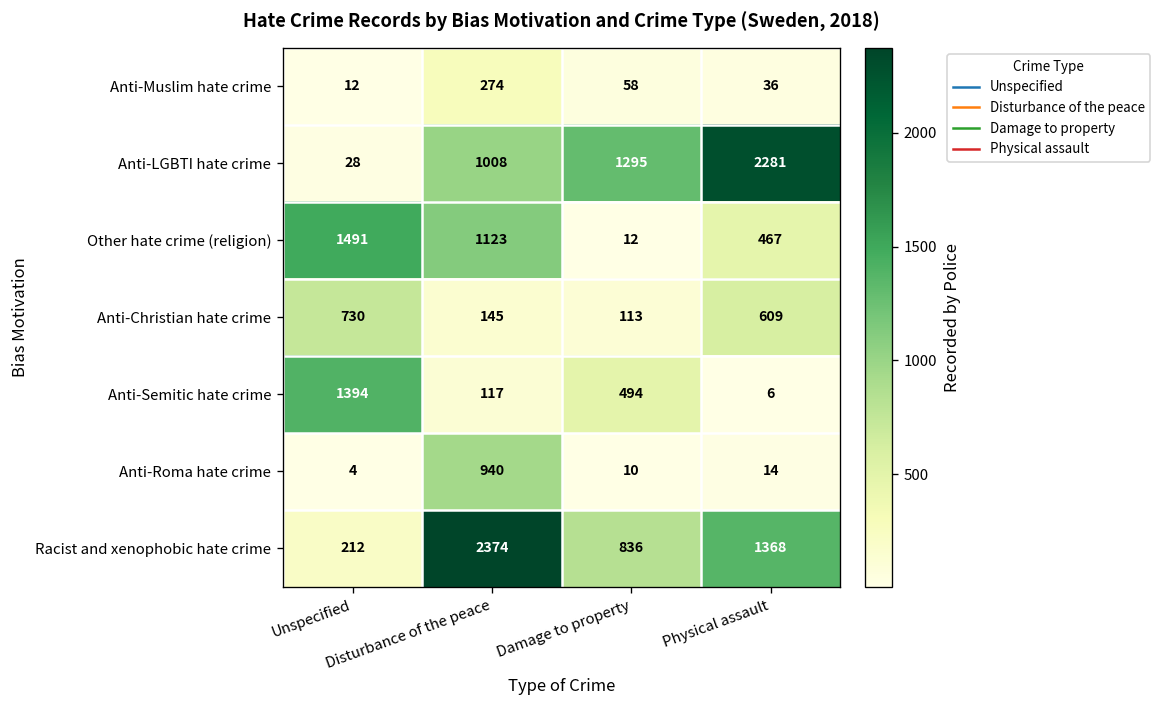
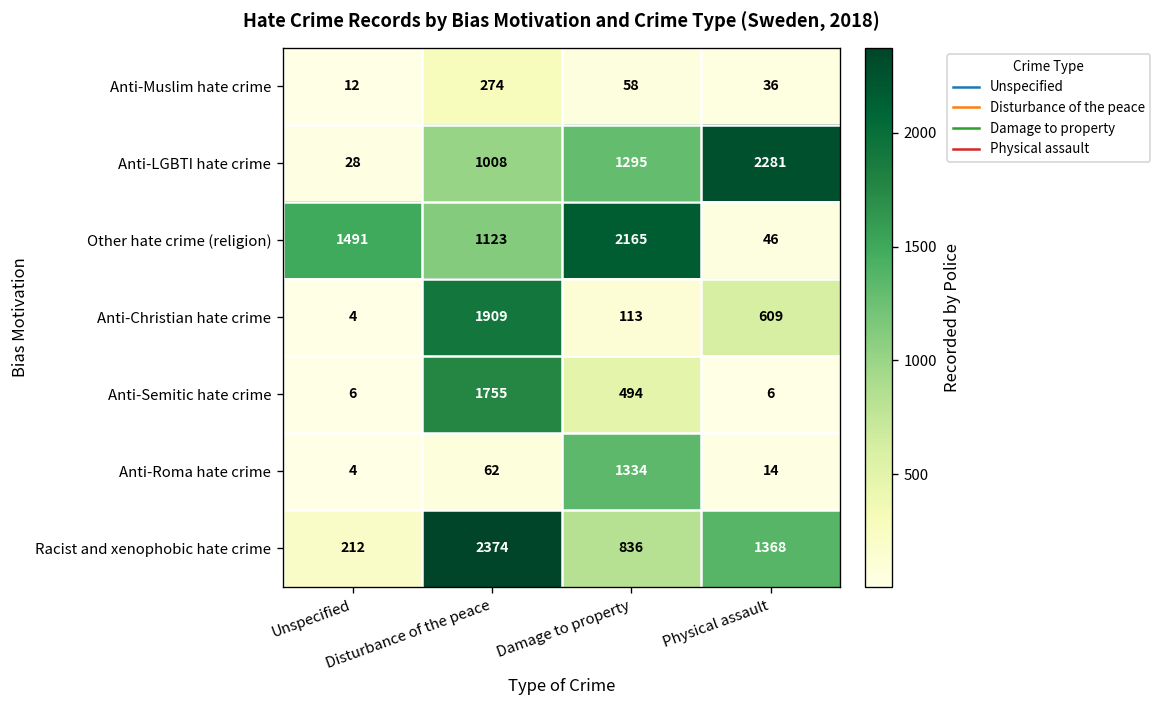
Other hate crime (religion), Damage to property: 12 -> 2165
Other hate crime (religion), Physical assault: 467 -> 46
Anti-Christian hate crime, Unspecified: 730 -> 4
Anti-Christian hate crime, Disturbance of the peace: 145 -> 1909
Anti-Semitic hate crime, Unspecified: 1394 -> 6
Anti-Semitic hate crime, Disturbance of the peace: 117 -> 1755
Anti-Roma hate crime, Disturbance of the peace: 940 -> 62
Anti-Roma hate crime, Damage to property: 10 -> 1334
